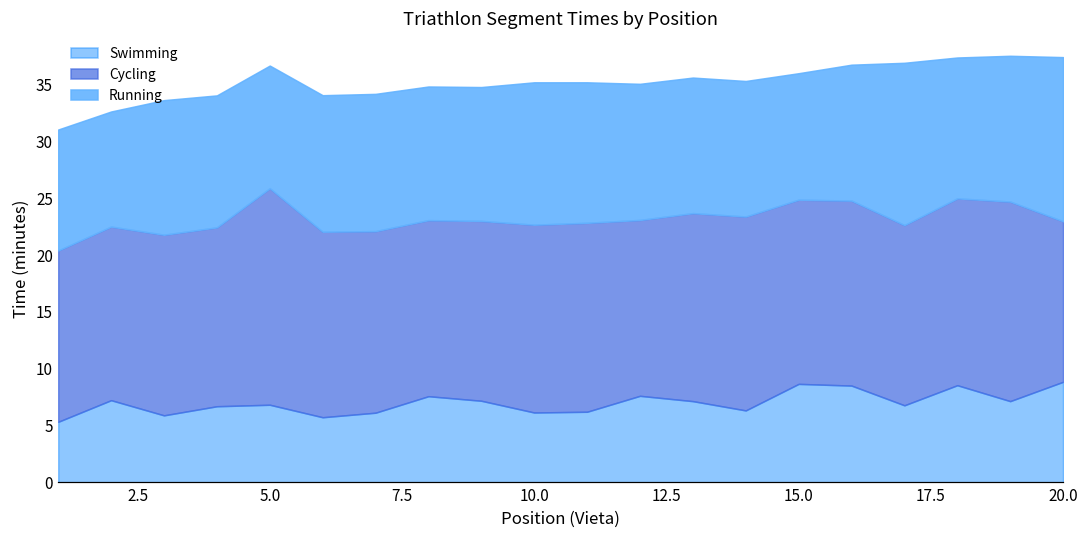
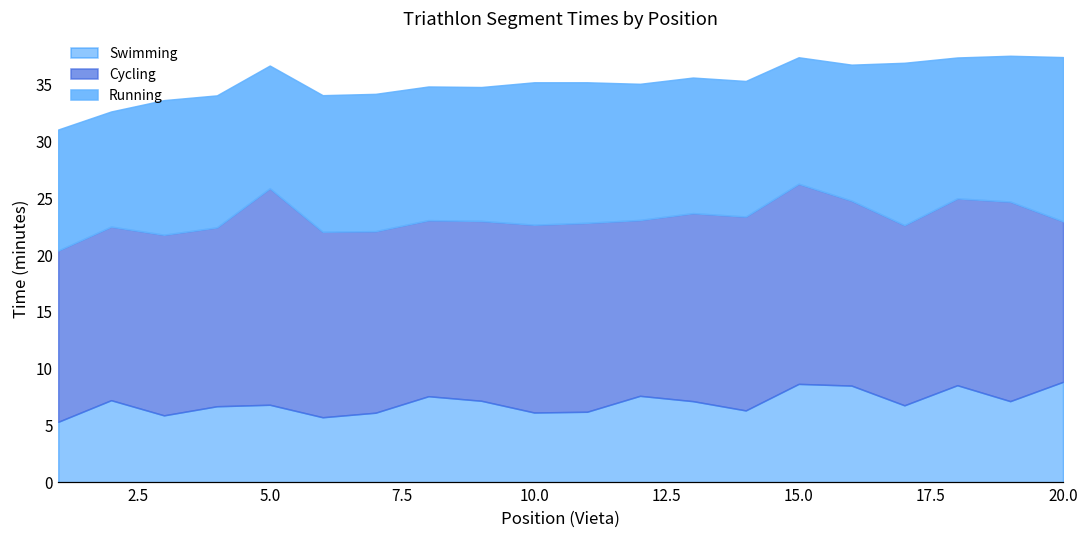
Cycling, 15.0: 16.2 -> 17.6
